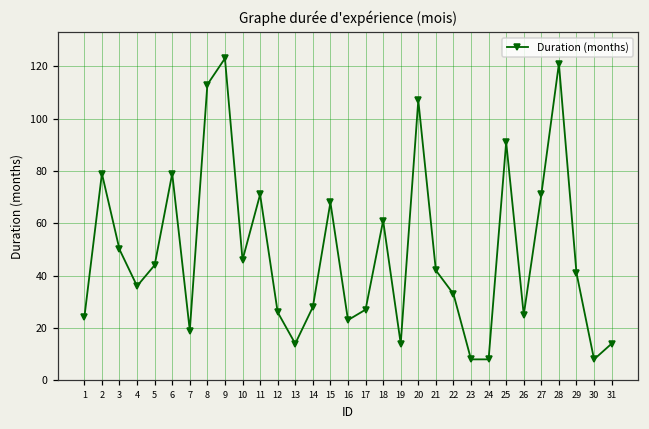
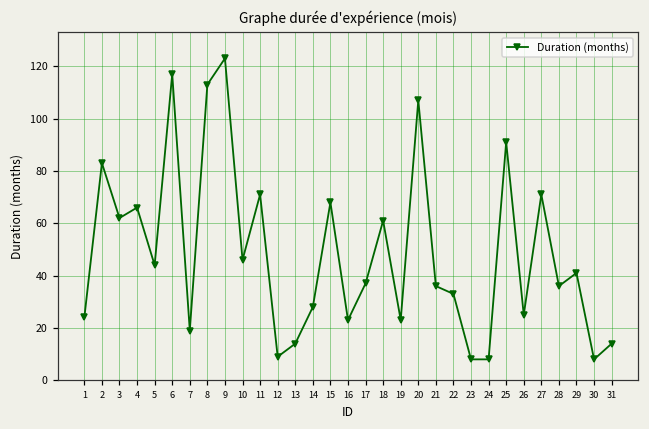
2: 79 -> 83
3: 50 -> 62
4: 36 -> 66
6: 79 -> 117
12: 26 -> 9
17: 27 -> 37
19: 14 -> 23
21: 42 -> 36
28: 121 -> 36
